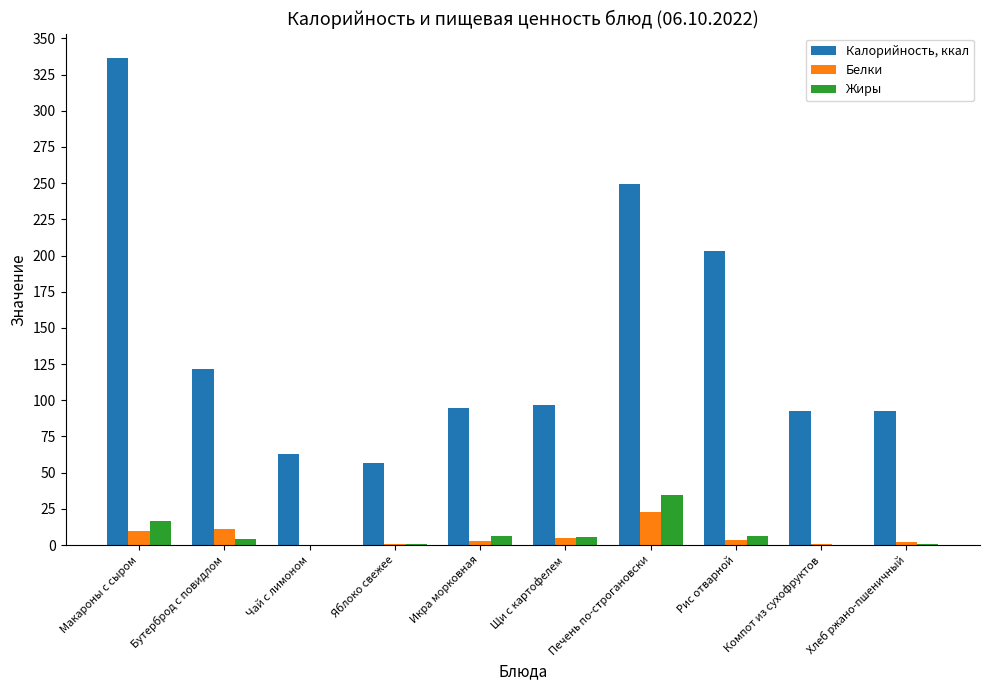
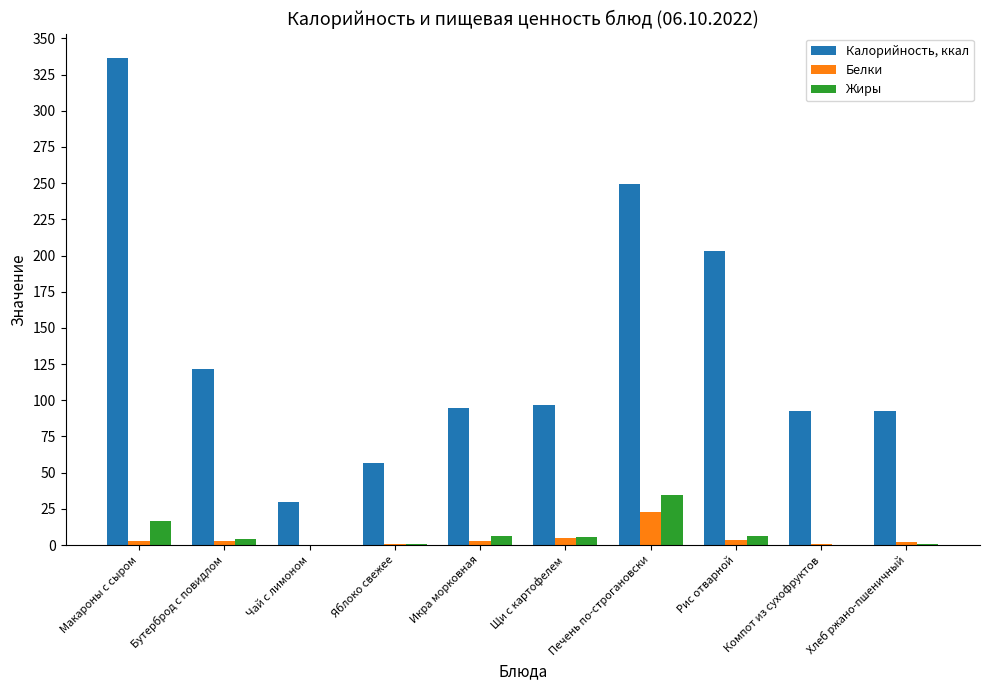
Белки, Макароны с сыром: 10 -> 3
Белки, Бутерброд с повидлом: 11 -> 3
Калорийность, ккал, Чай с лимоном: 63 -> 30
